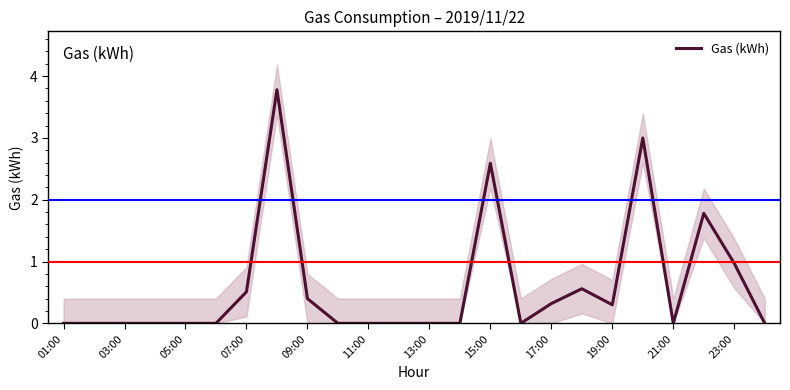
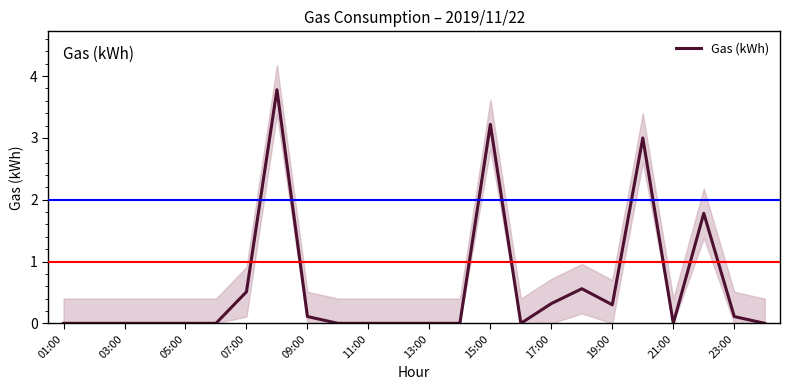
Gas (kWh), 09:00: 0.4 -> 0.1
Gas (kWh), 15:00: 2.6 -> 3.2
Gas (kWh), 23:00: 1.0 -> 0.1
